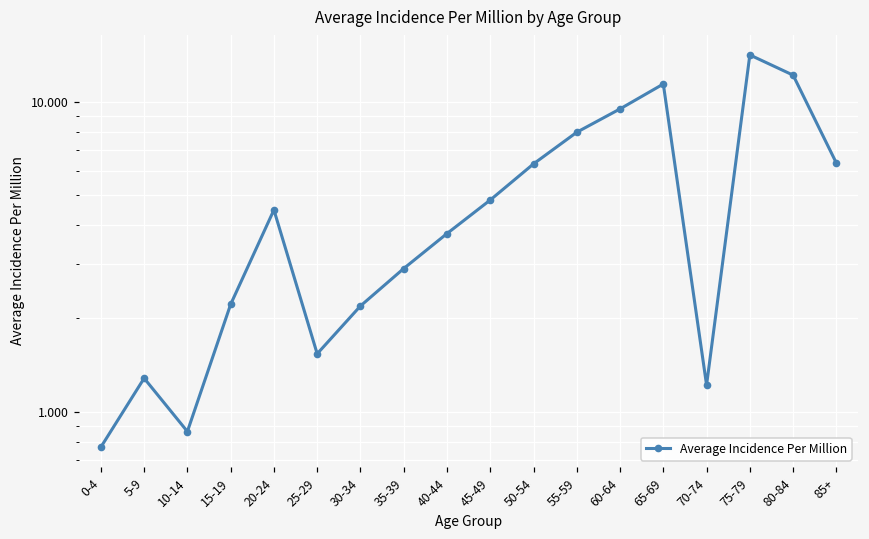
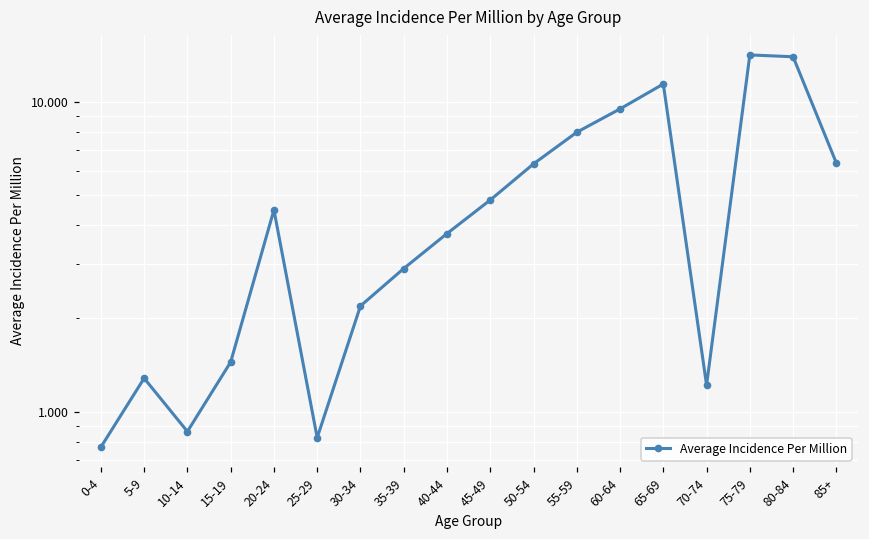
15-19: 2.2 -> 1.4
25-29: 1.5 -> 0.82
80-84: 12.2 -> 14
